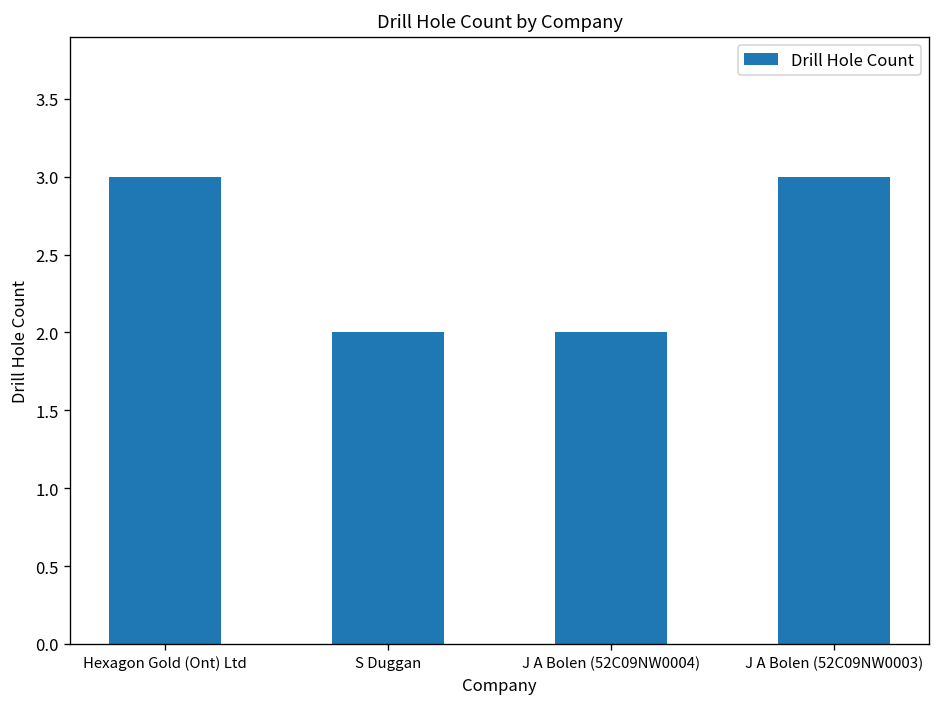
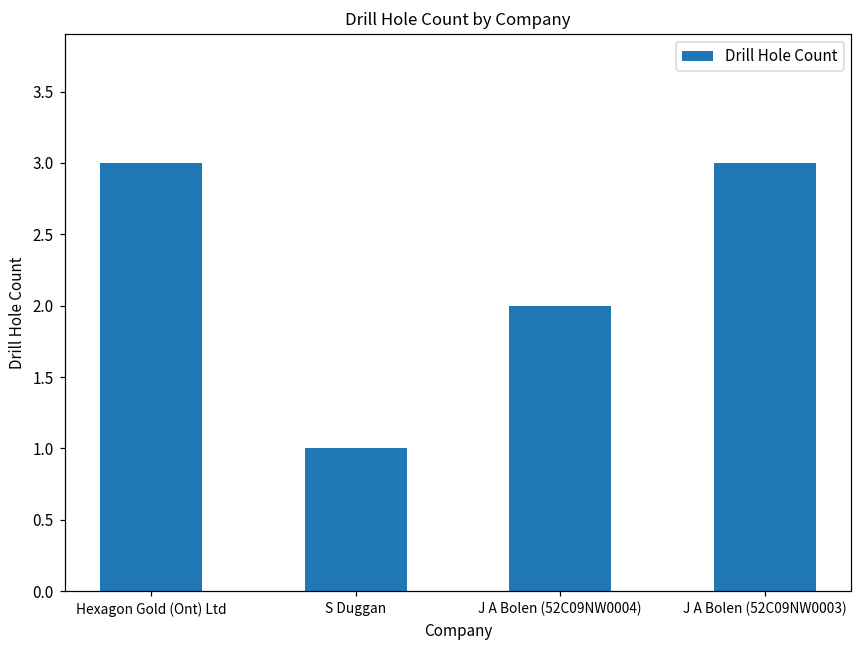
S Duggan: 2 -> 1
